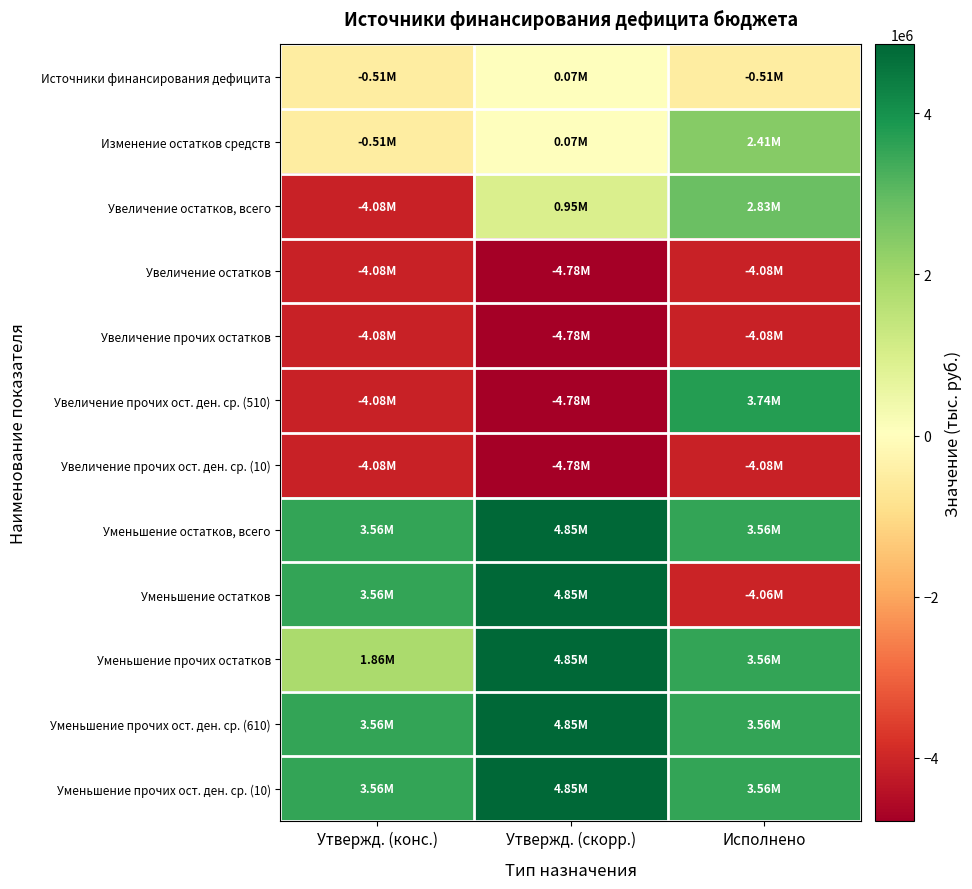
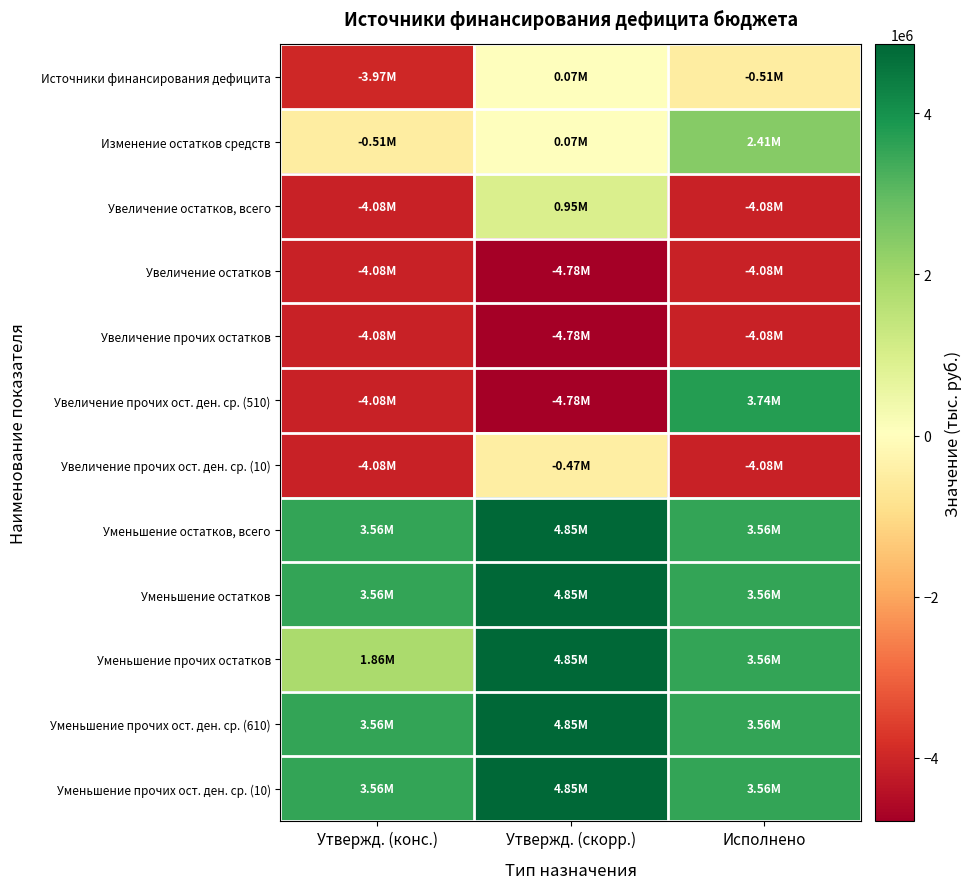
Источники финансирования дефицита, Утвержд. (конс.): -0.51M -> -3.97M
Увеличение остатков, всего, Исполнено: 2.83M -> -4.08M
Увеличение прочих ост. ден. ср. (10), Утвержд. (скорр.): -4.78M -> -0.47M
Уменьшение остатков, Исполнено: -4.06M -> 3.56M
